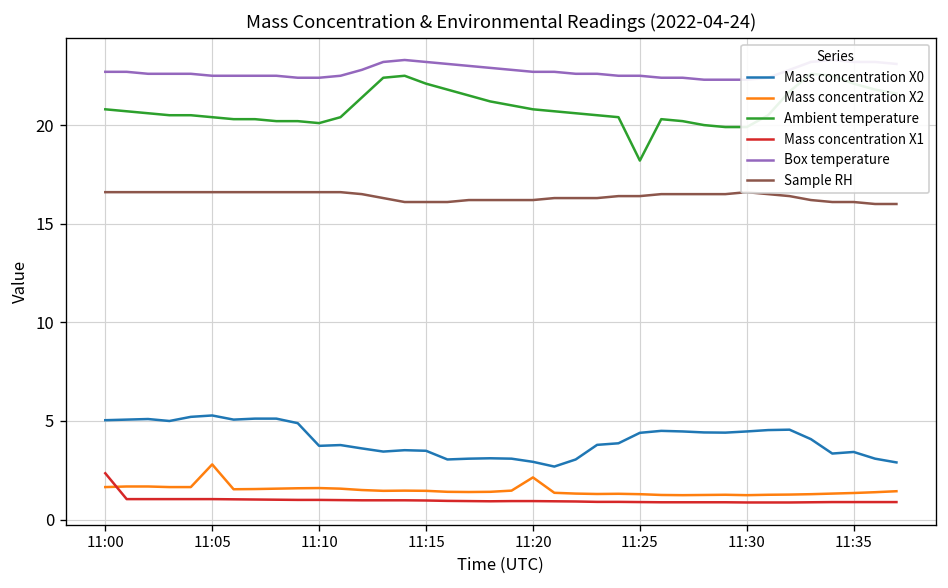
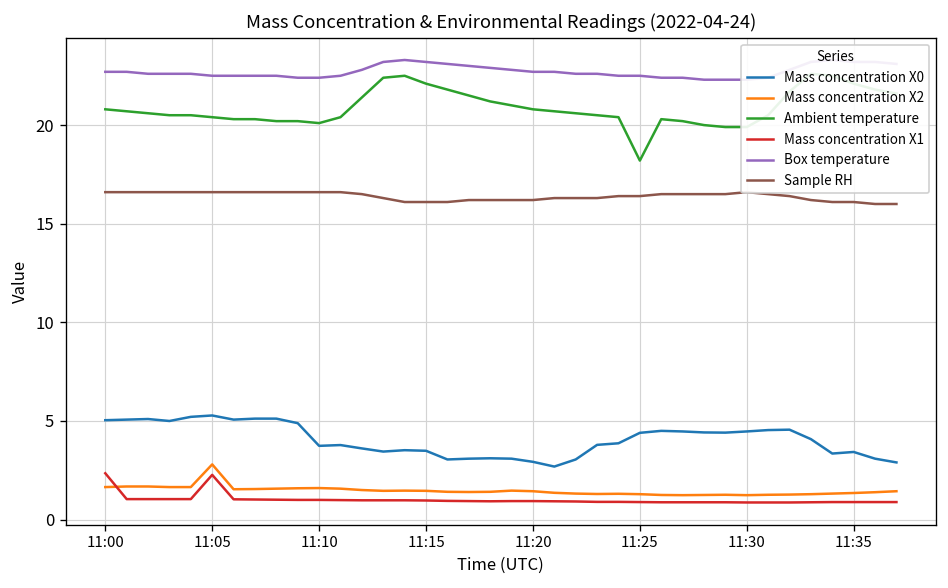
Mass concentration X1, 11:05: 1.0 -> 2.3
Mass concentration X2, 11:20: 2.1 -> 1.4
